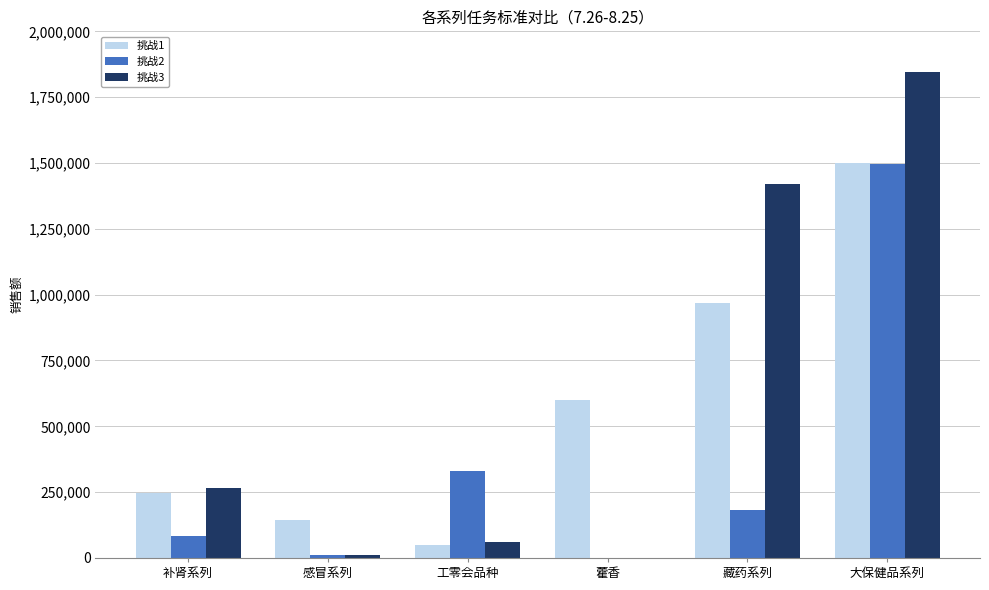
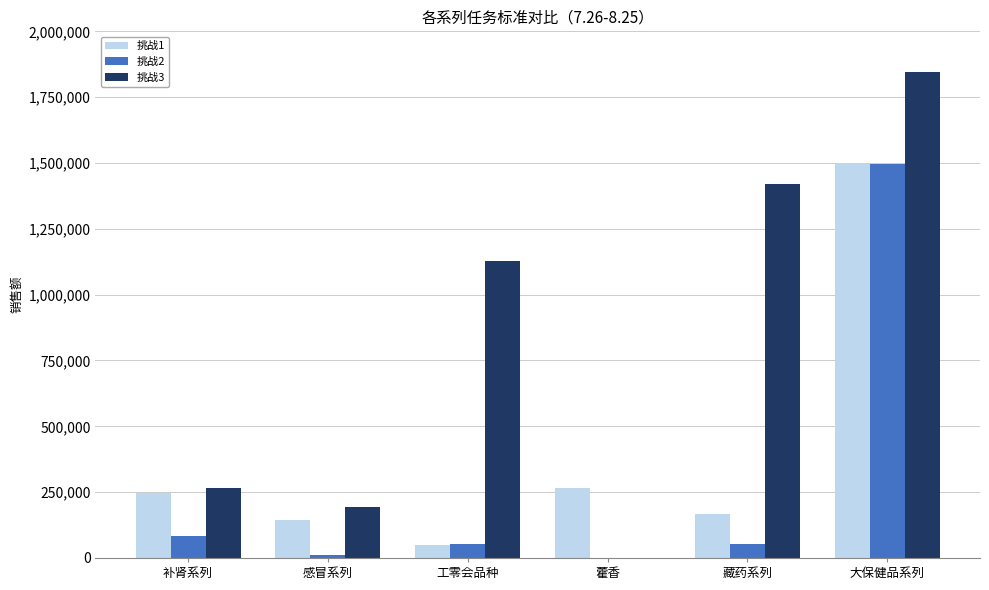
挑战3, 感冒系列: 10,000 -> 190,000
挑战2, 工零会品种: 330,000 -> 50,000
挑战3, 工零会品种: 60,000 -> 1,130,000
挑战1, 藿香: 600,000 -> 270,000
挑战1, 藏药系列: 970,000 -> 170,000
挑战2, 藏药系列: 180,000 -> 50,000
